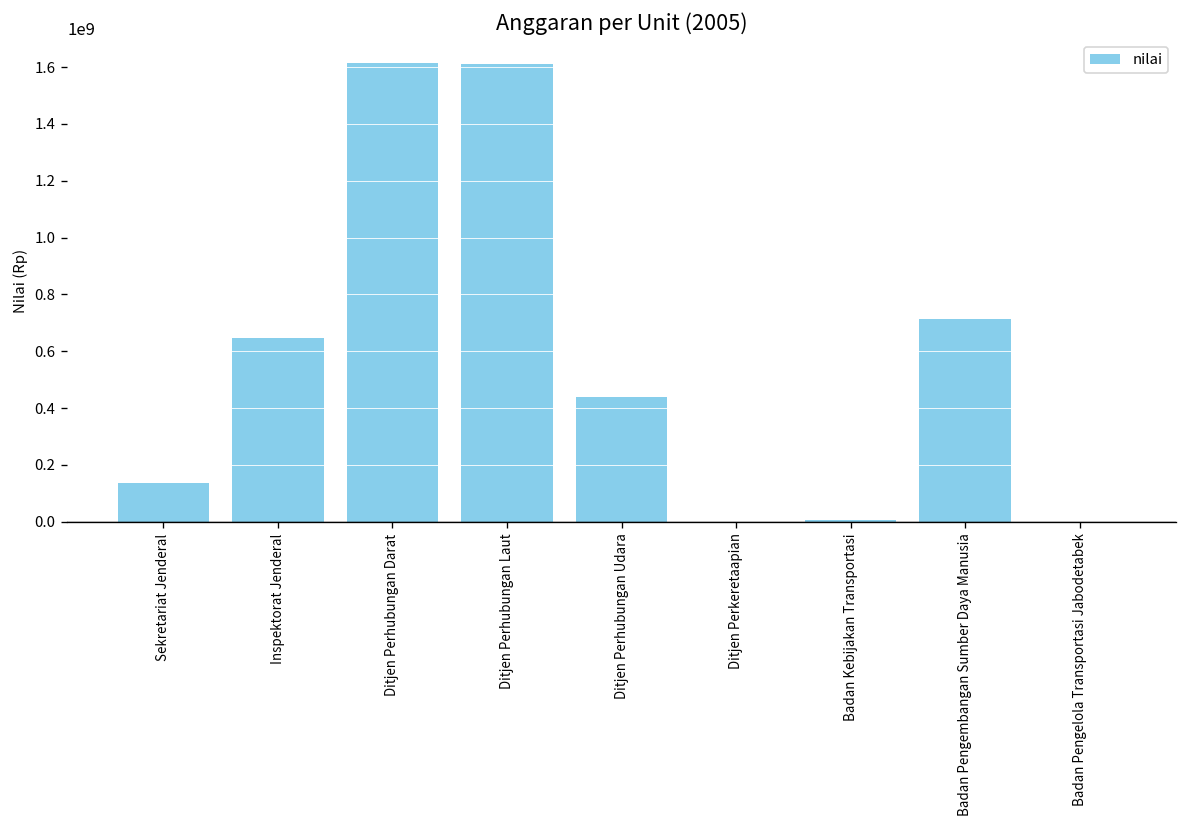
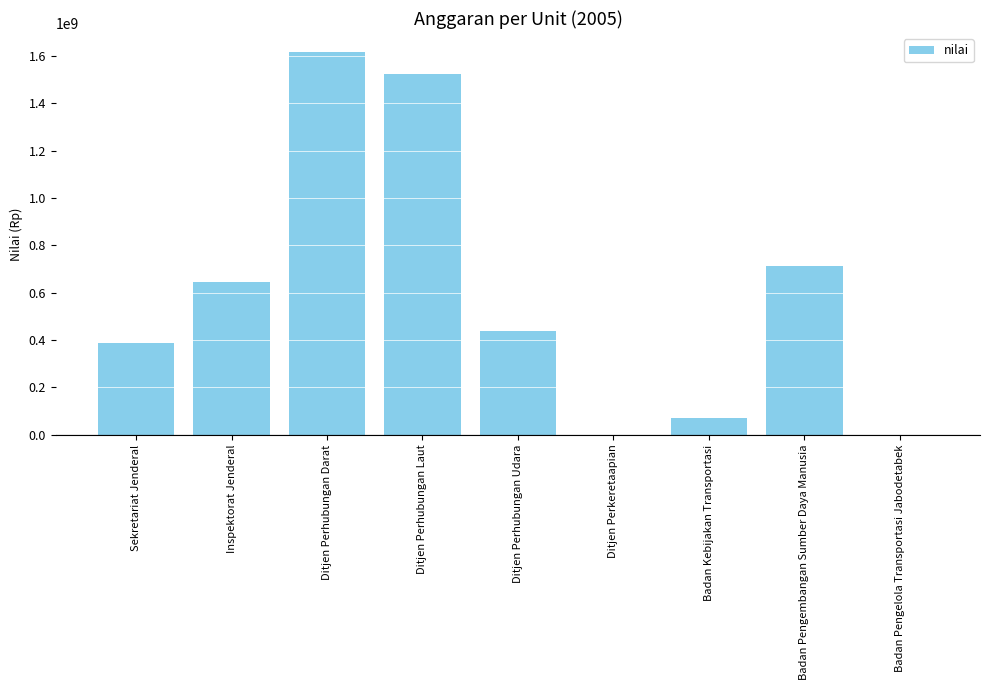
Sekretariat Jenderal: 140000000 -> 390000000
Ditjen Perhubungan Laut: 1610000000 -> 1520000000
Badan Kebijakan Transportasi: 10000000 -> 70000000
